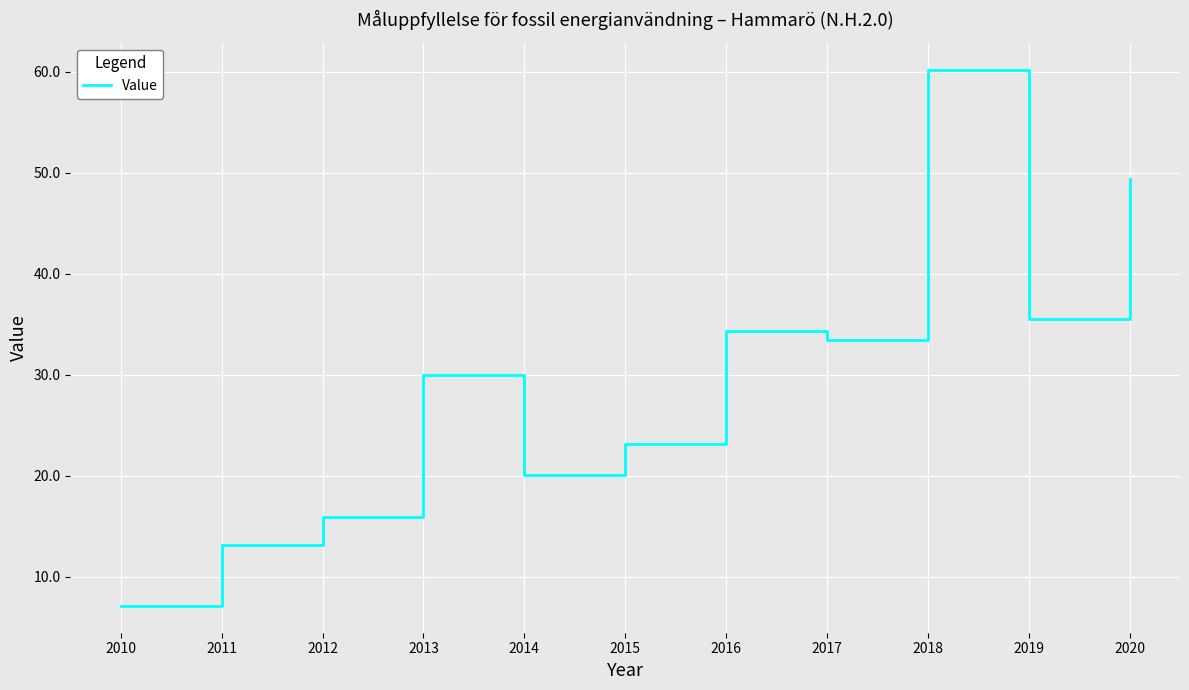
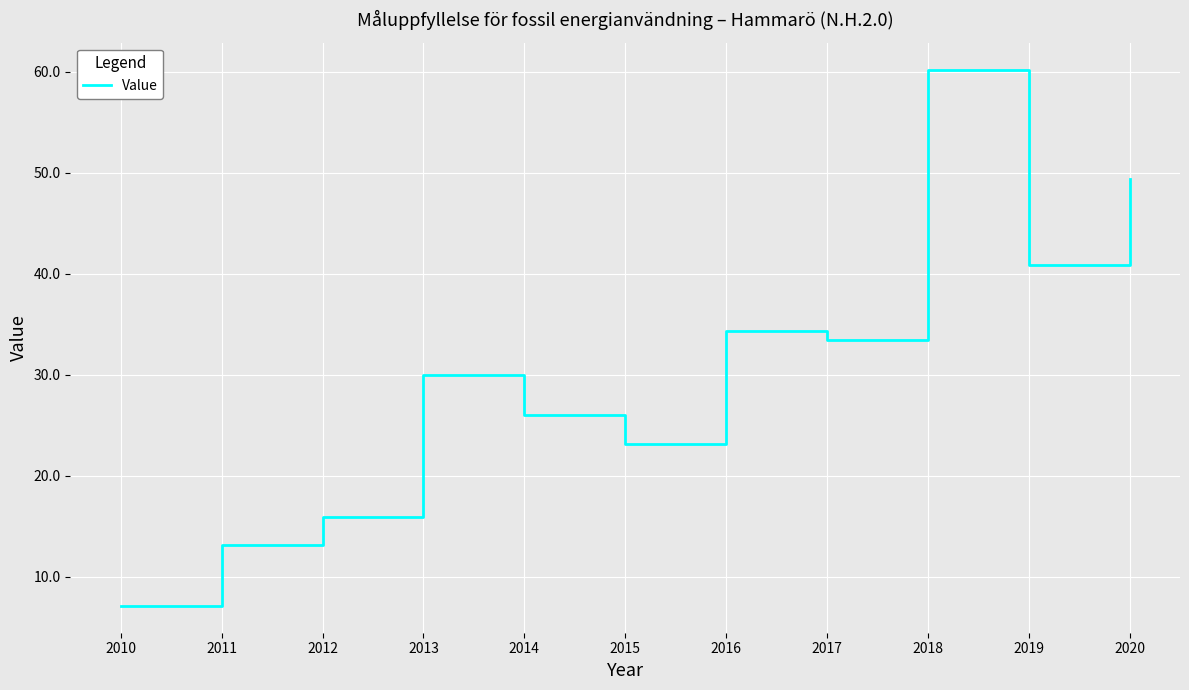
2014: 20.1 -> 26.0
2019: 35.5 -> 40.9
